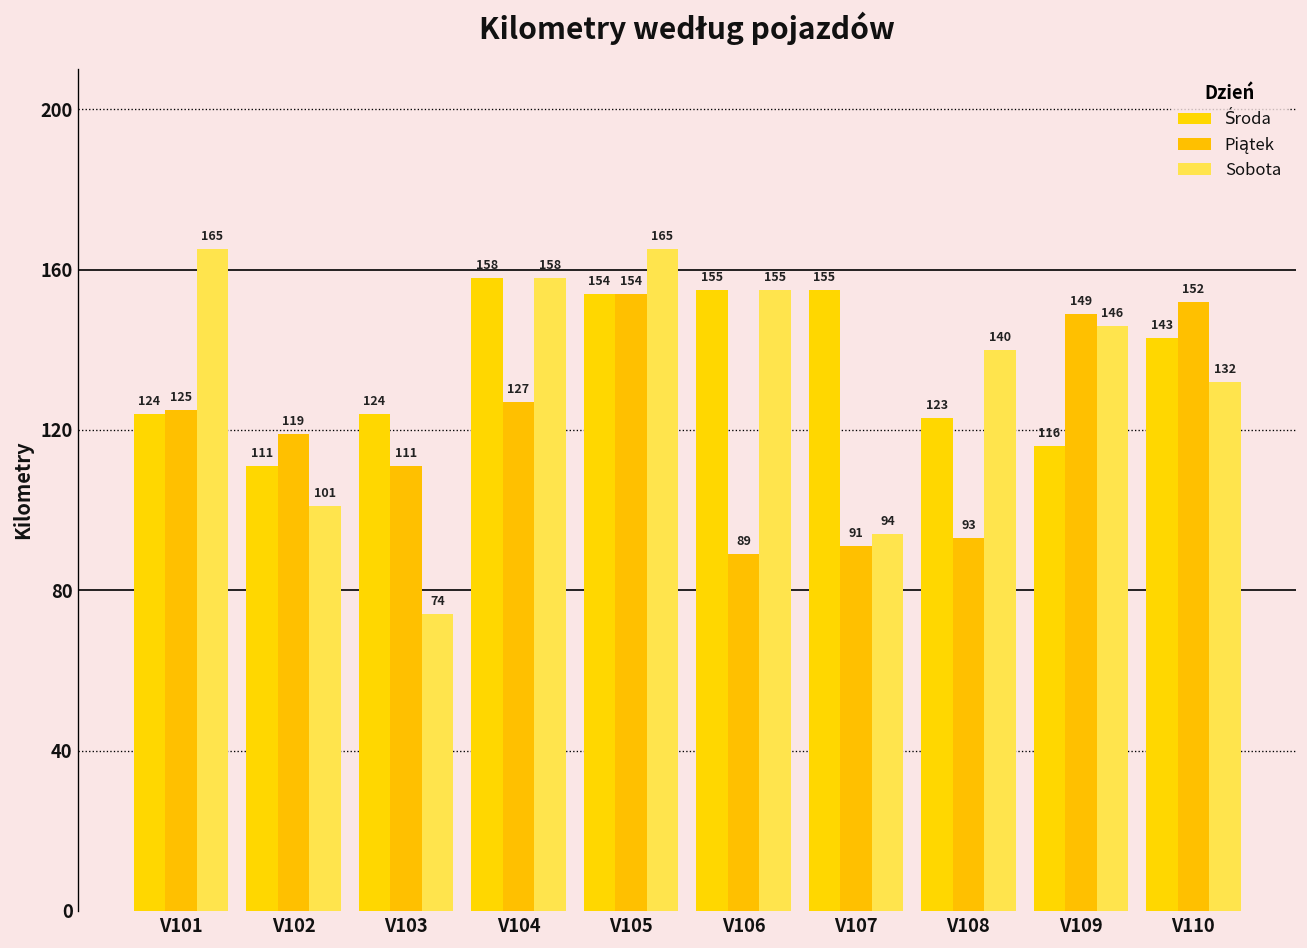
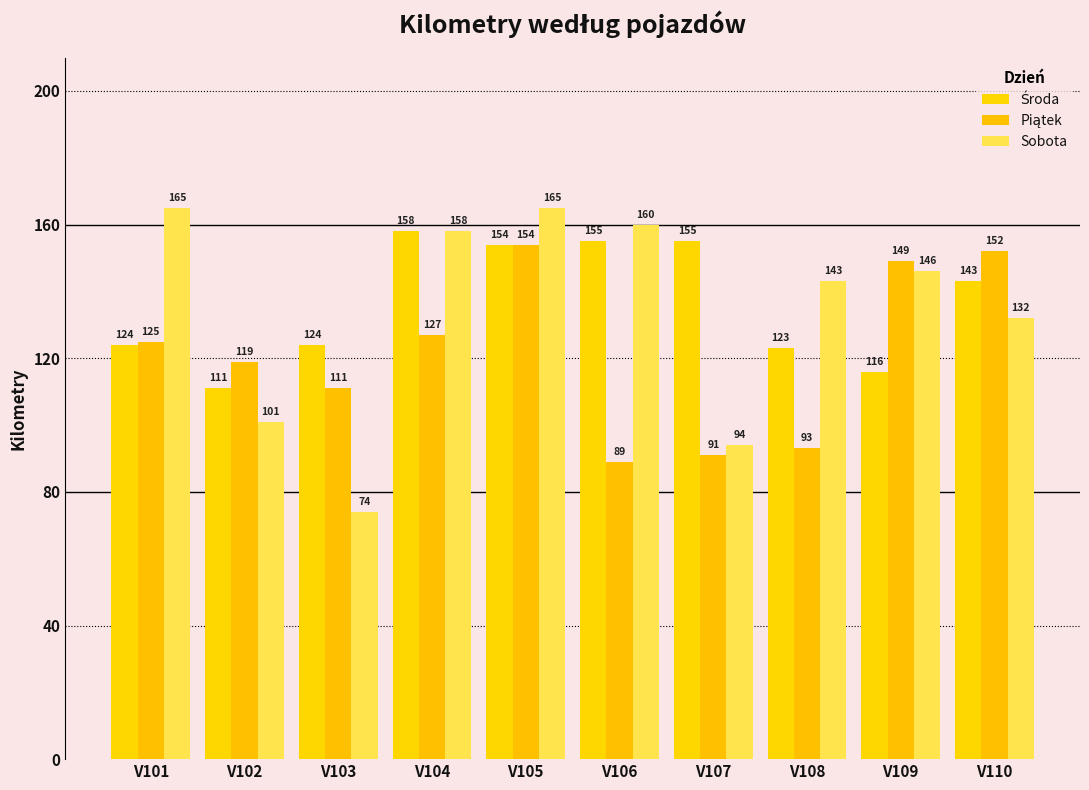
Sobota, V106: 155 -> 160
Sobota, V108: 140 -> 143
